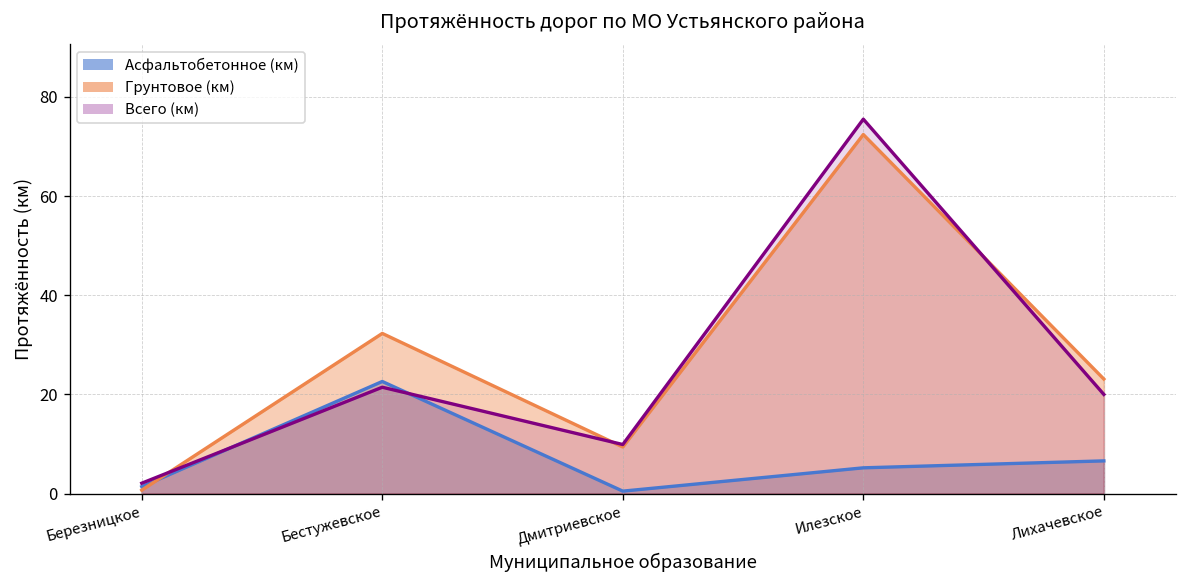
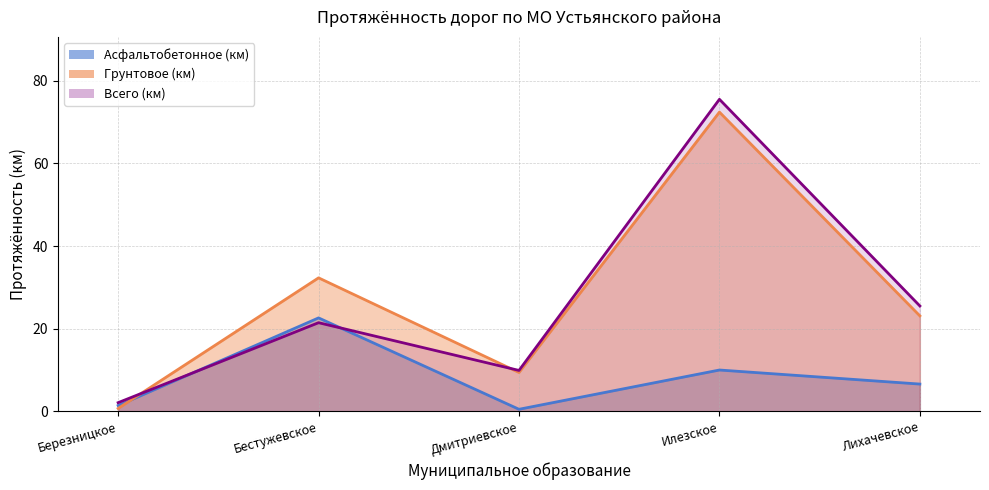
Асфальтобетонное (км), Илезское: 5 -> 10
Всего (км), Лихачевское: 20 -> 26
